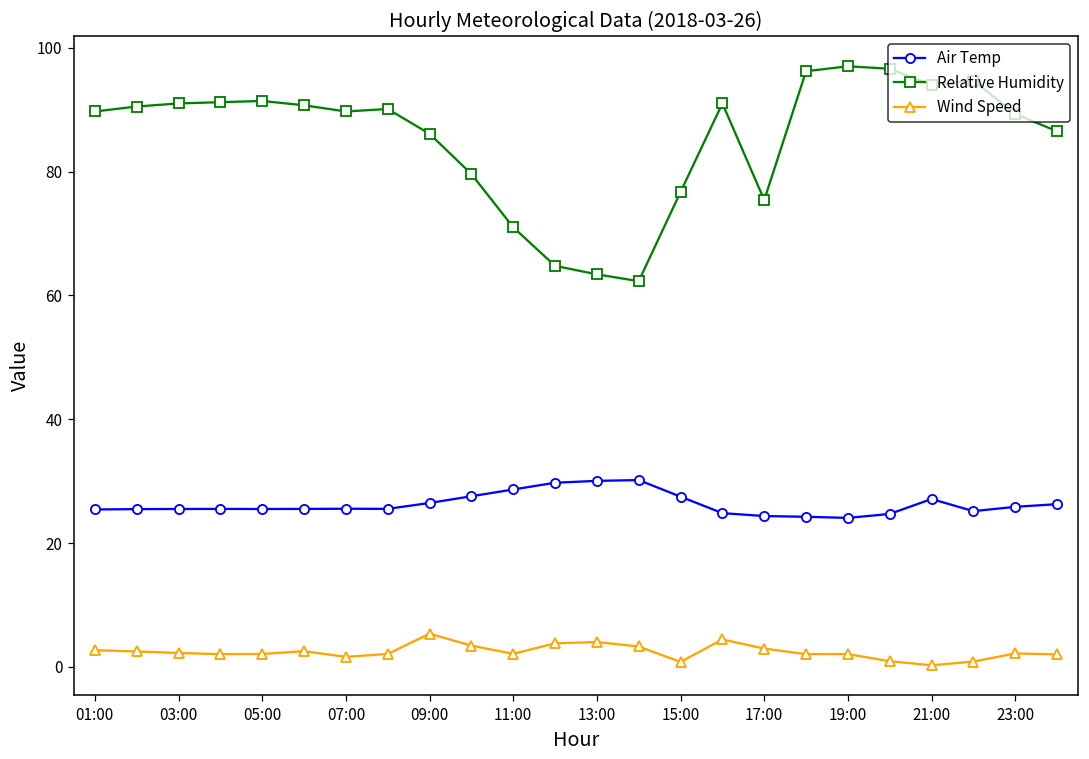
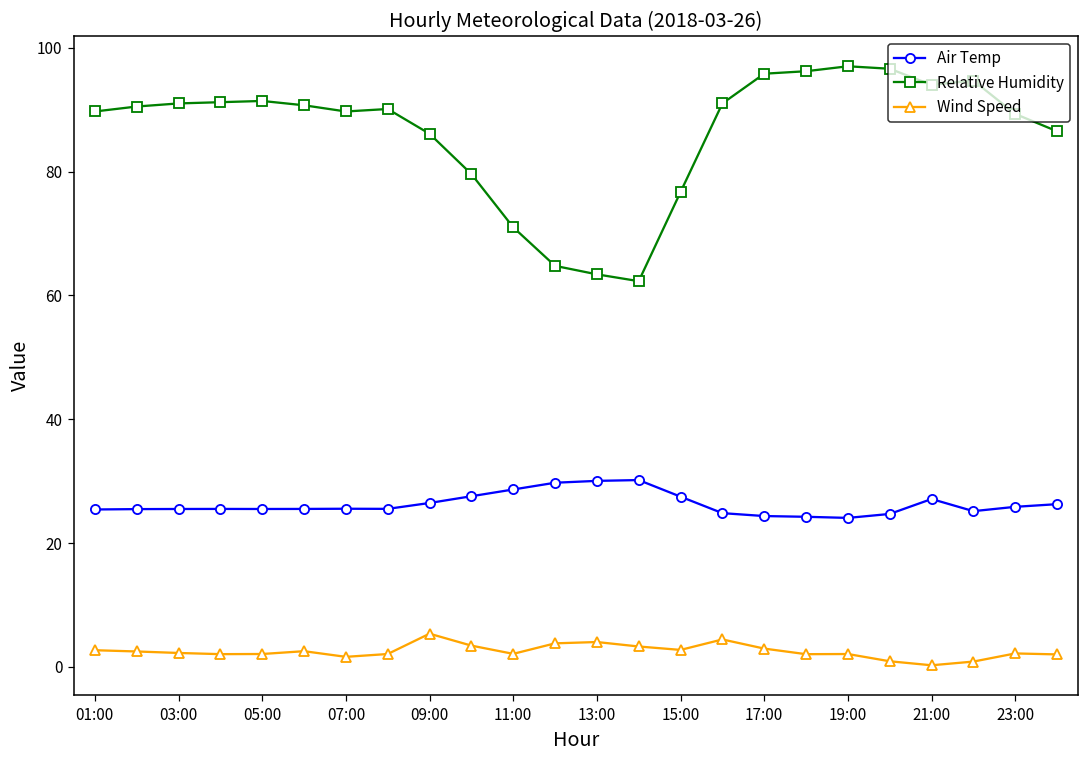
Wind Speed, 15:00: 1 -> 3
Relative Humidity, 17:00: 75 -> 96
